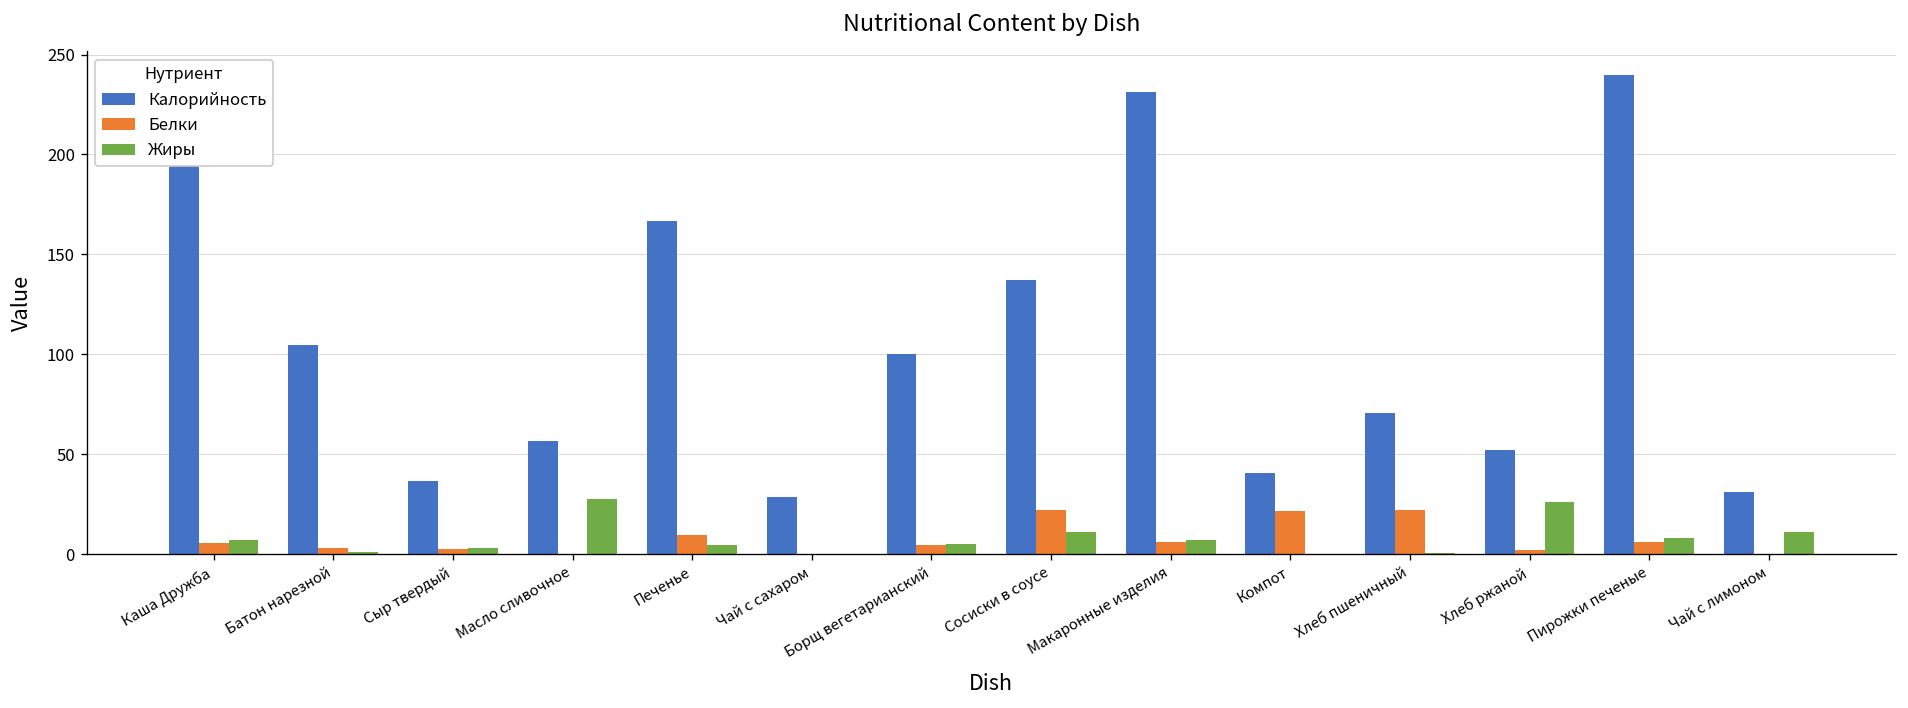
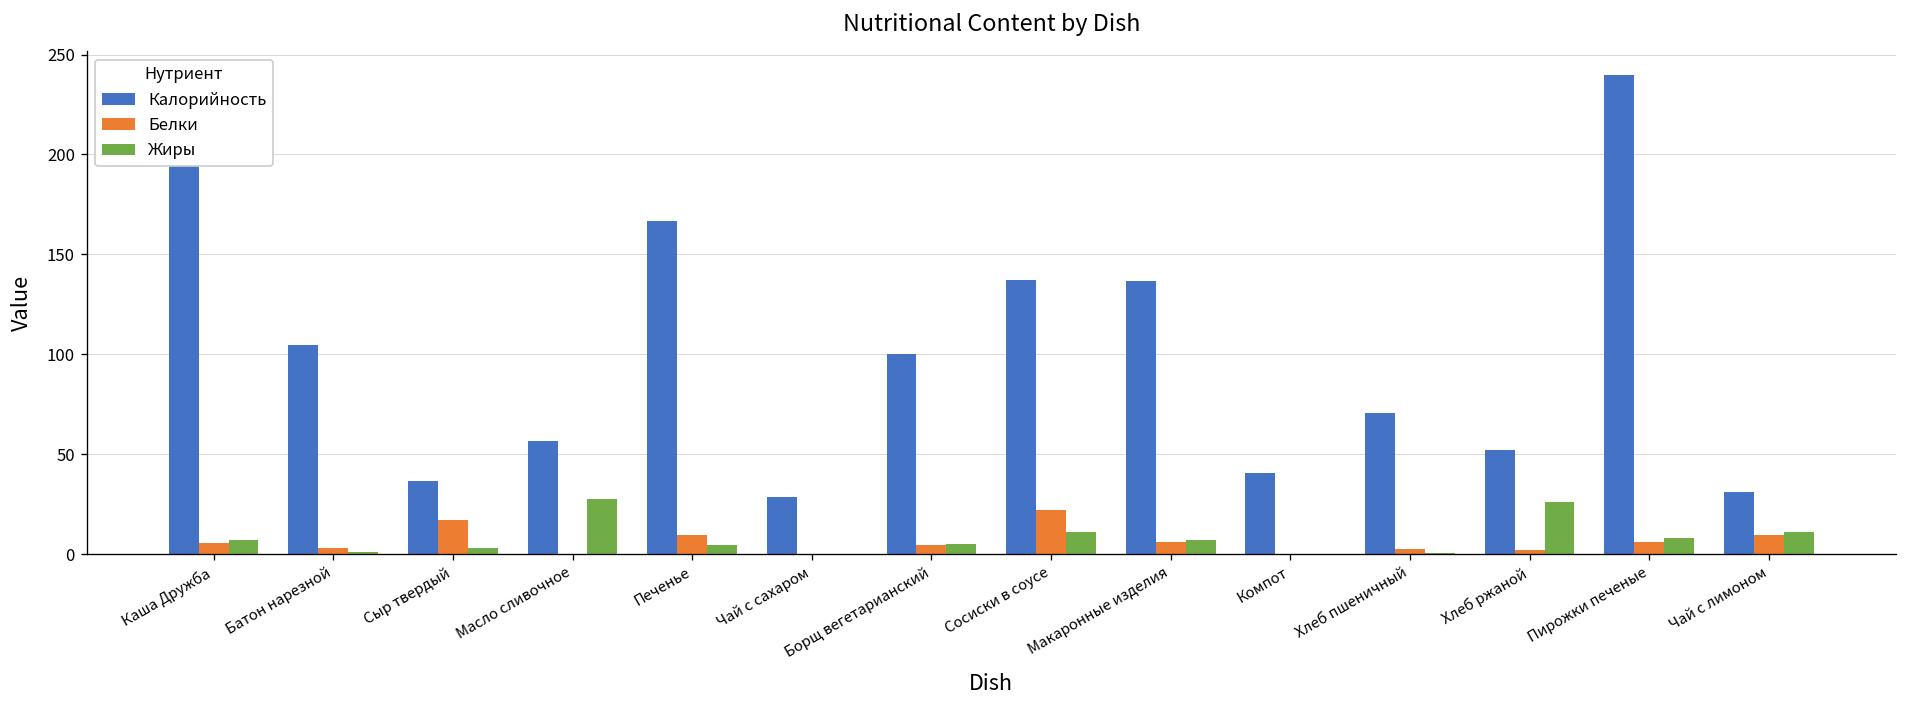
Белки, Сыр твердый: 2 -> 17
Калорийность, Макаронные изделия: 231 -> 137
Белки, Компот: 21 -> 0
Белки, Хлеб пшеничный: 22 -> 2
Белки, Чай с лимоном: 0 -> 10
